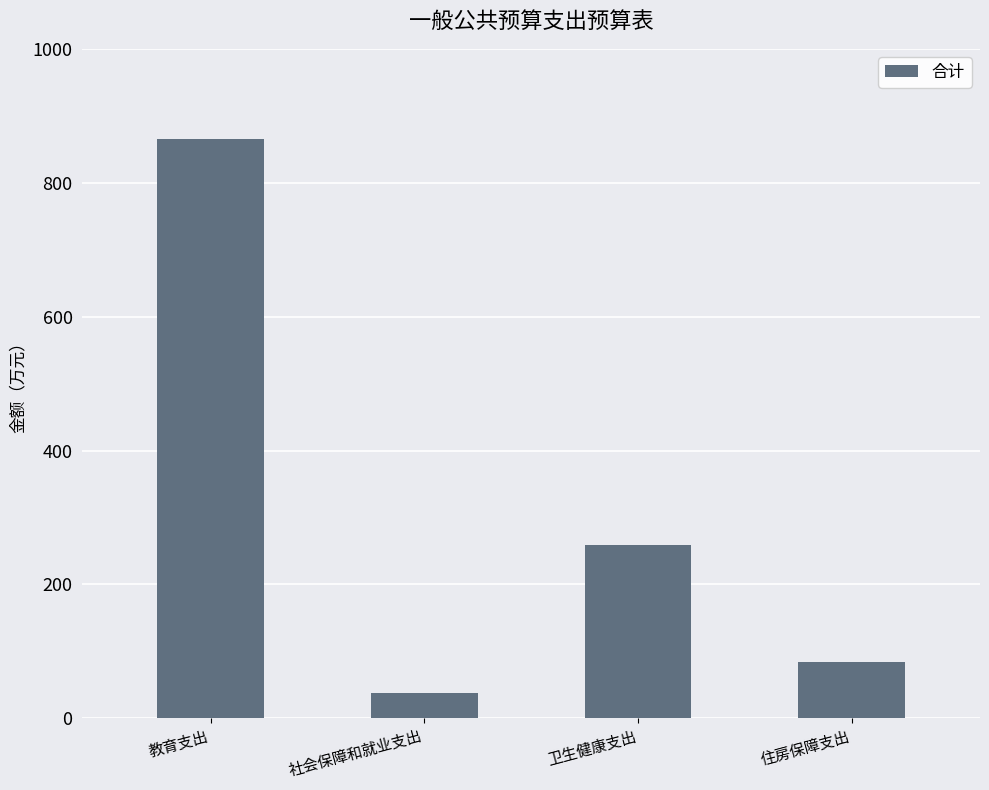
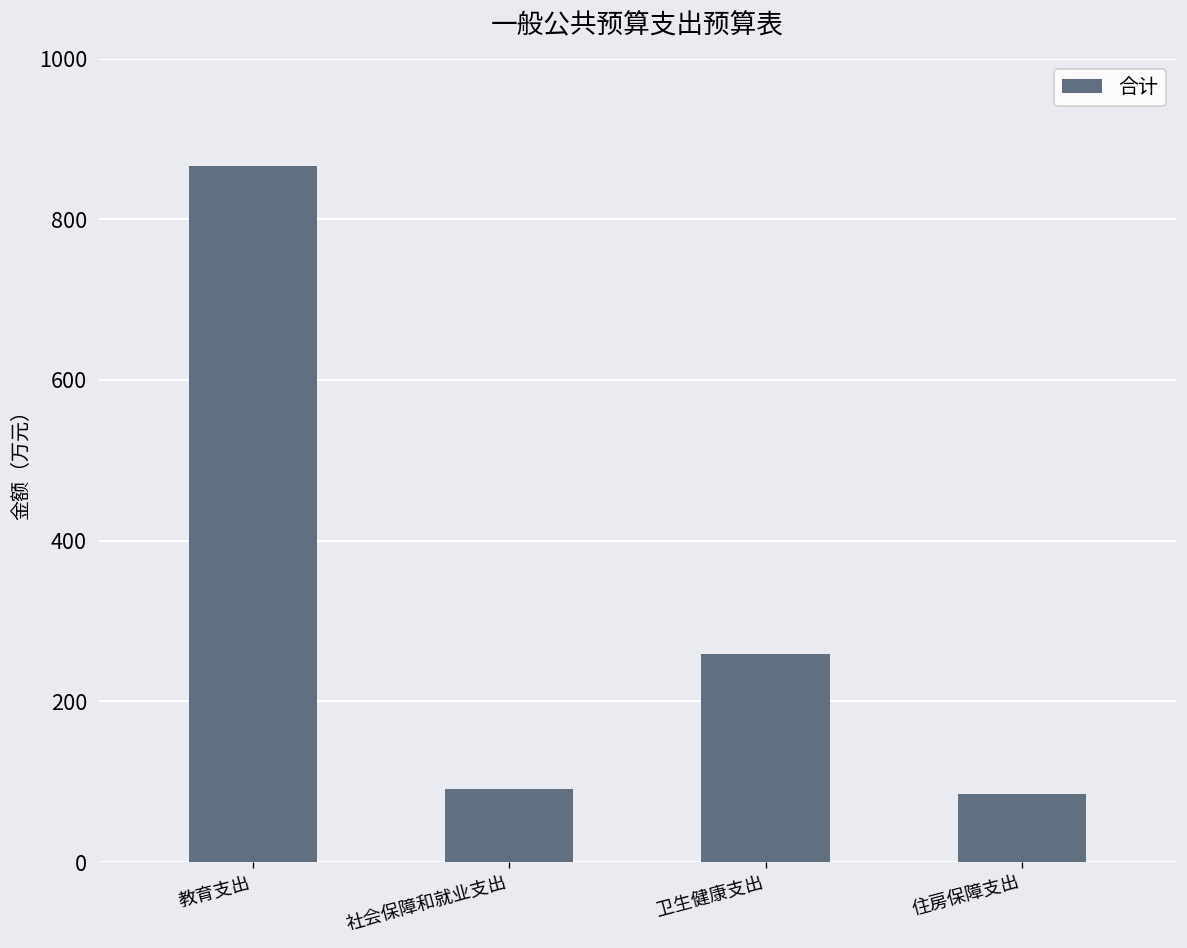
社会保障和就业支出: 40 -> 90
